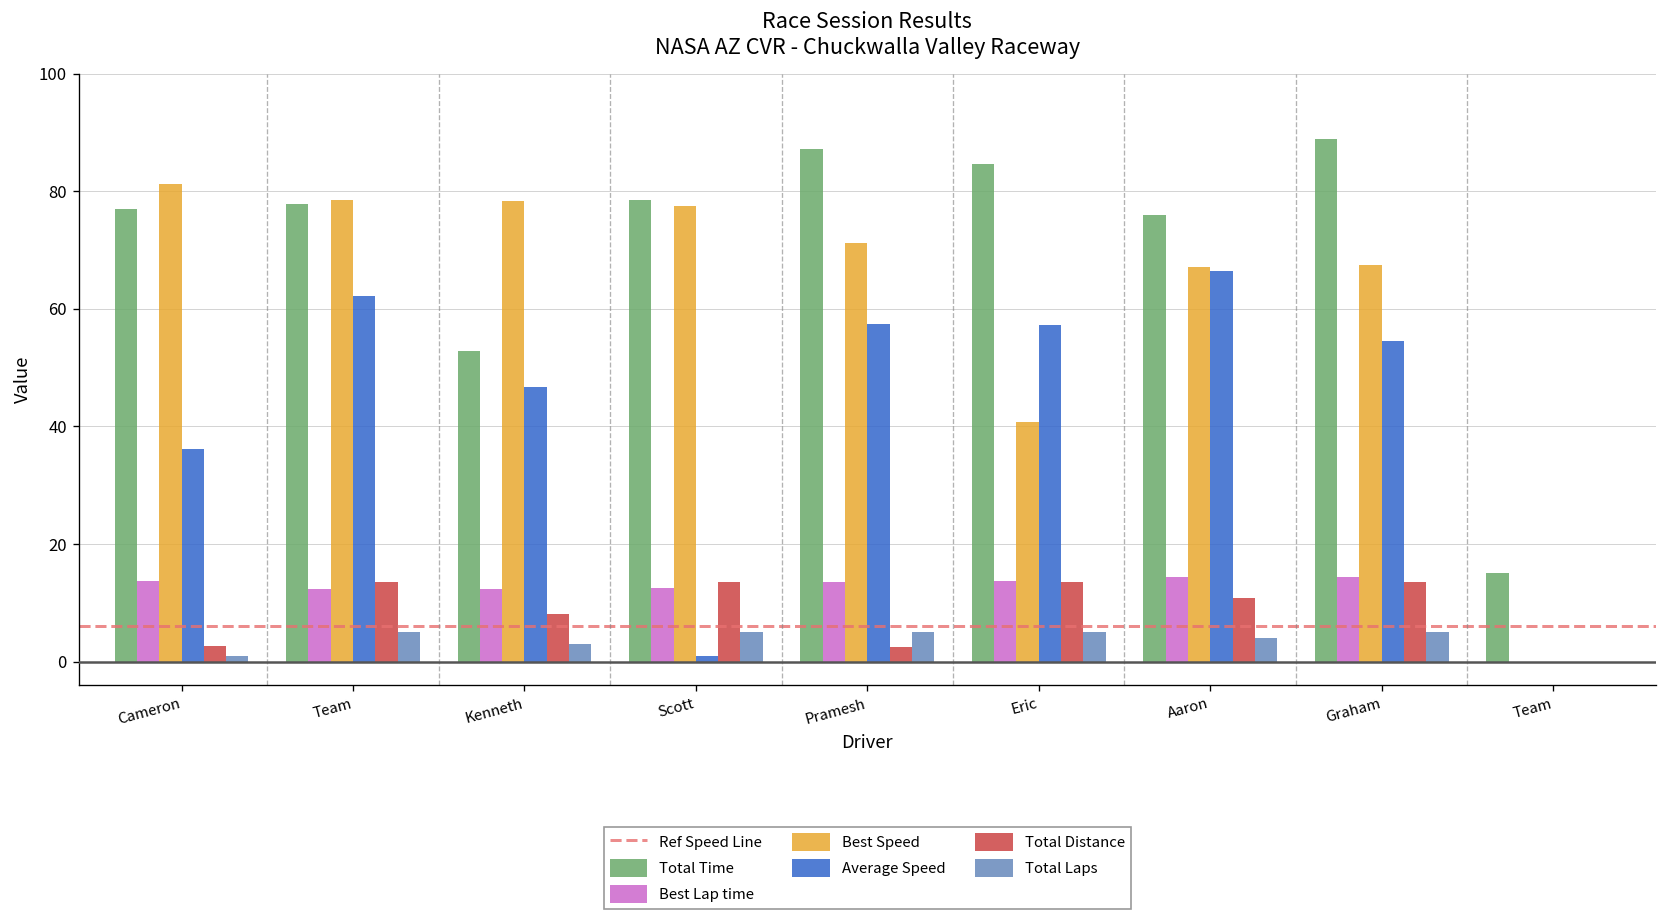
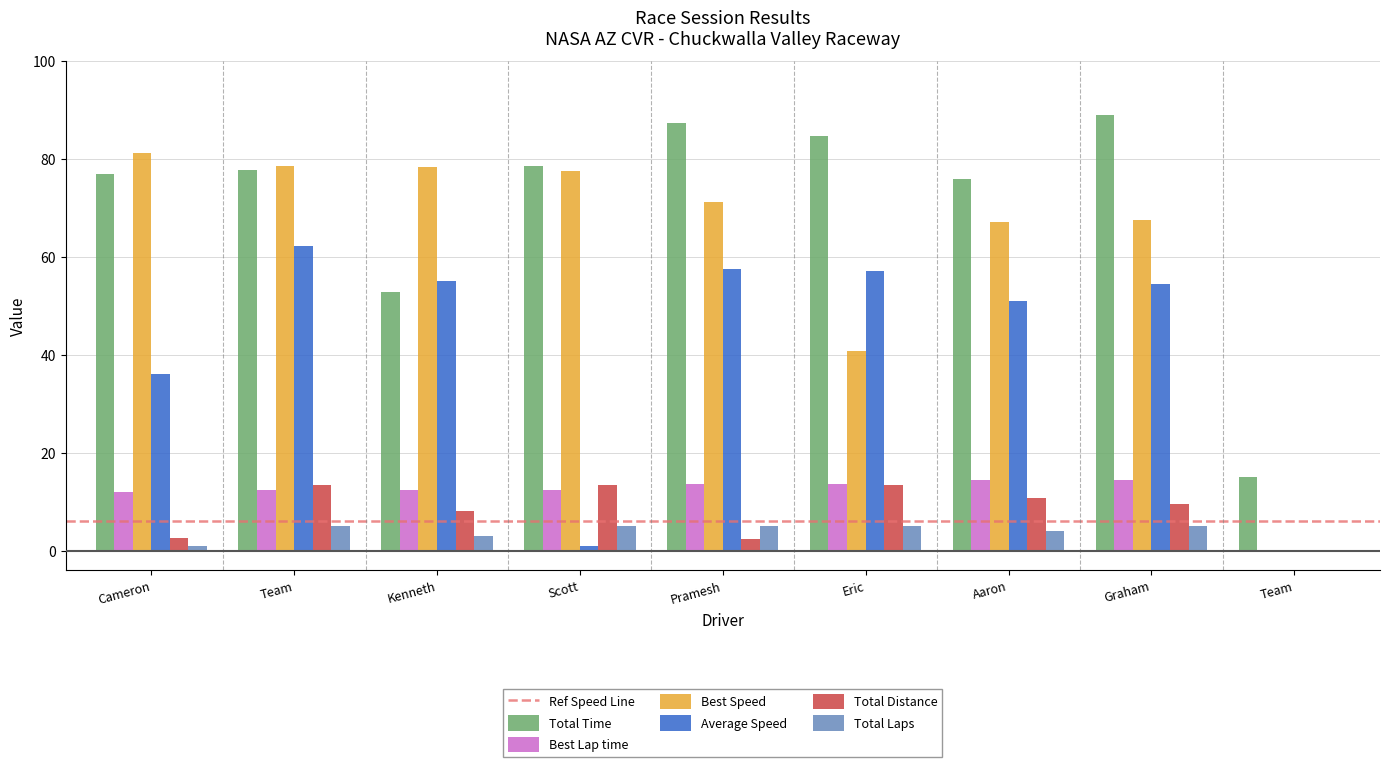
Best Lap time, Cameron: 14 -> 12
Average Speed, Kenneth: 47 -> 55
Average Speed, Aaron: 66 -> 51
Total Distance, Graham: 13 -> 10
